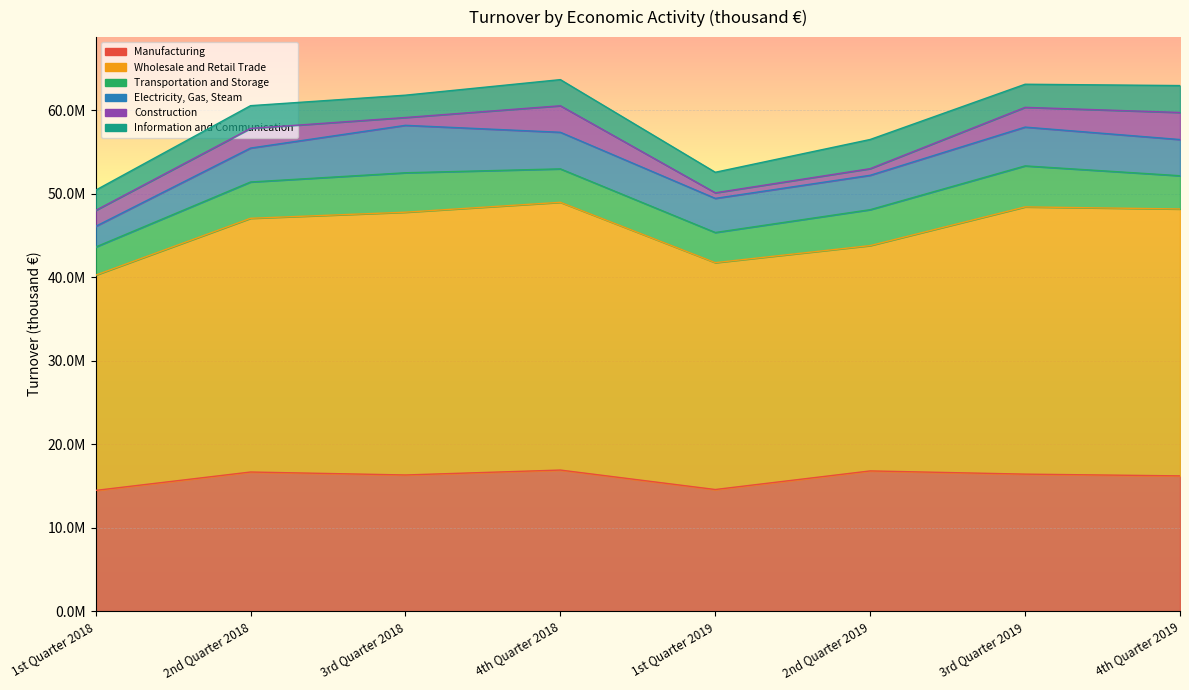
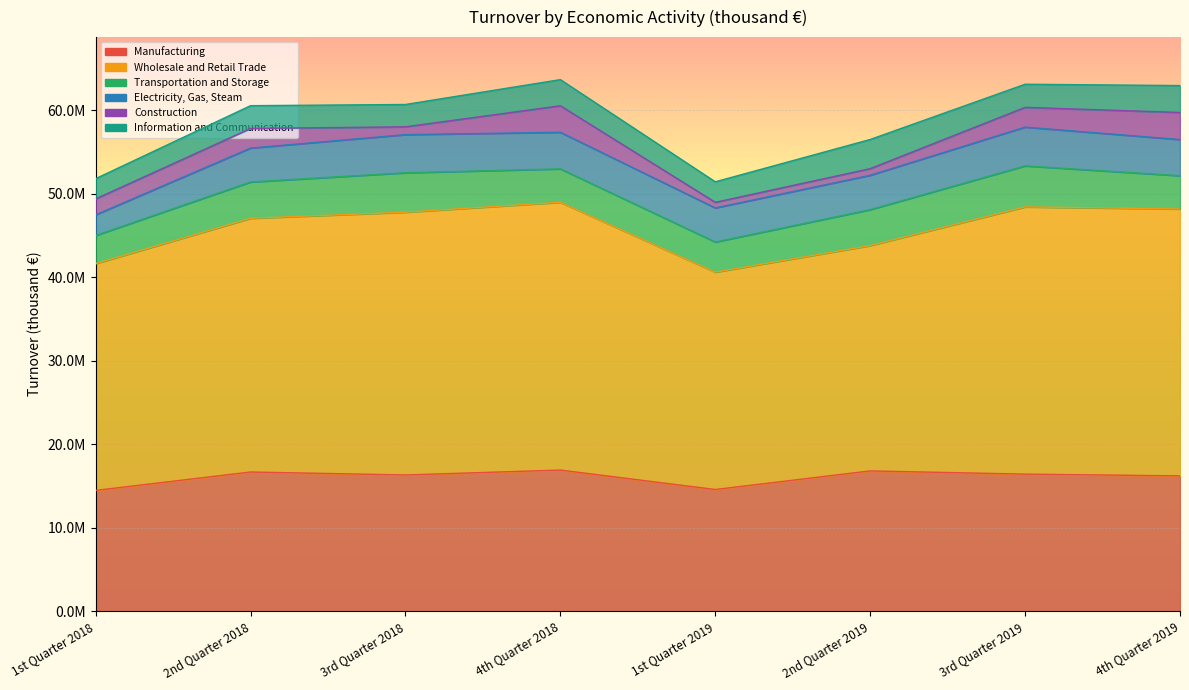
Wholesale and Retail Trade, 1st Quarter 2018: 26000000 -> 27000000
Electricity, Gas, Steam, 3rd Quarter 2018: 6000000 -> 5000000
Wholesale and Retail Trade, 1st Quarter 2019: 27000000 -> 26000000
